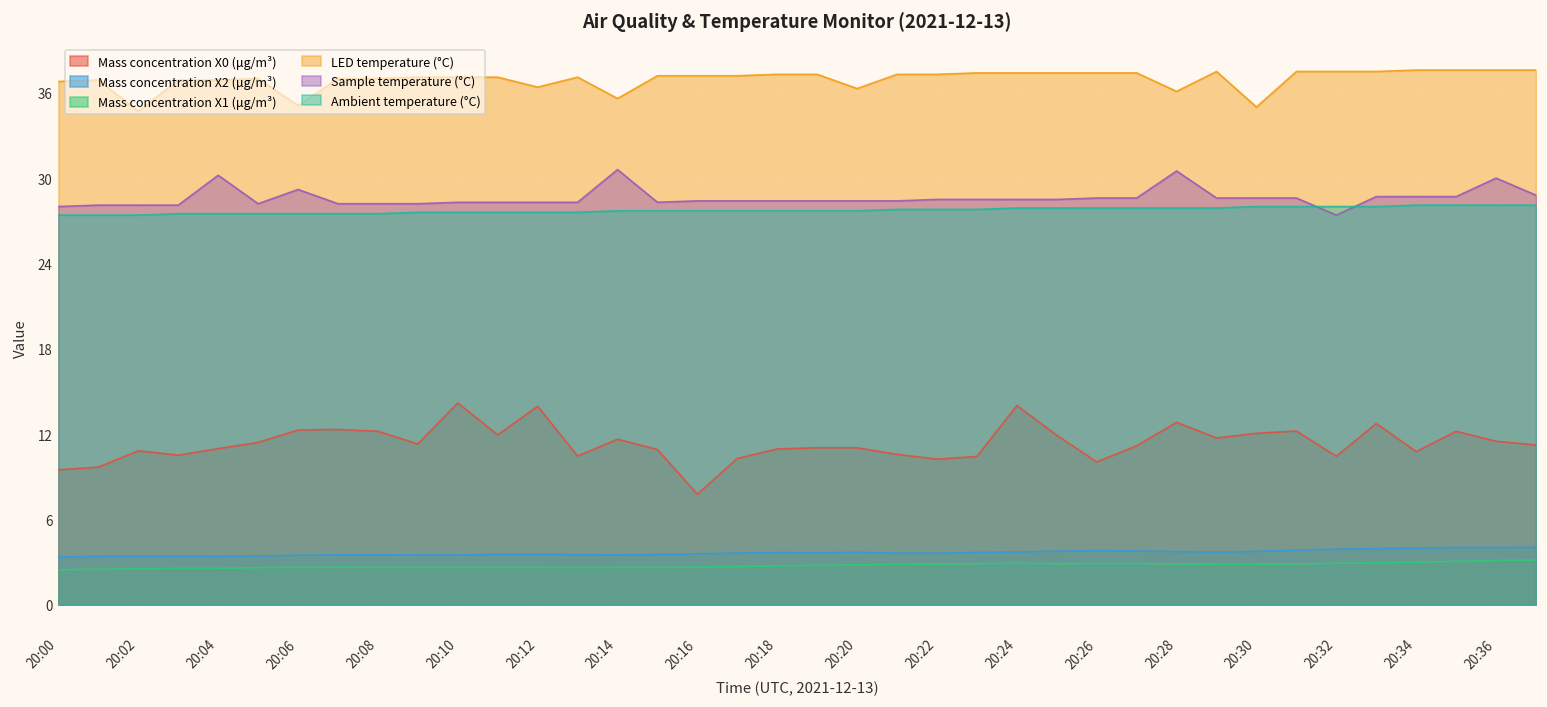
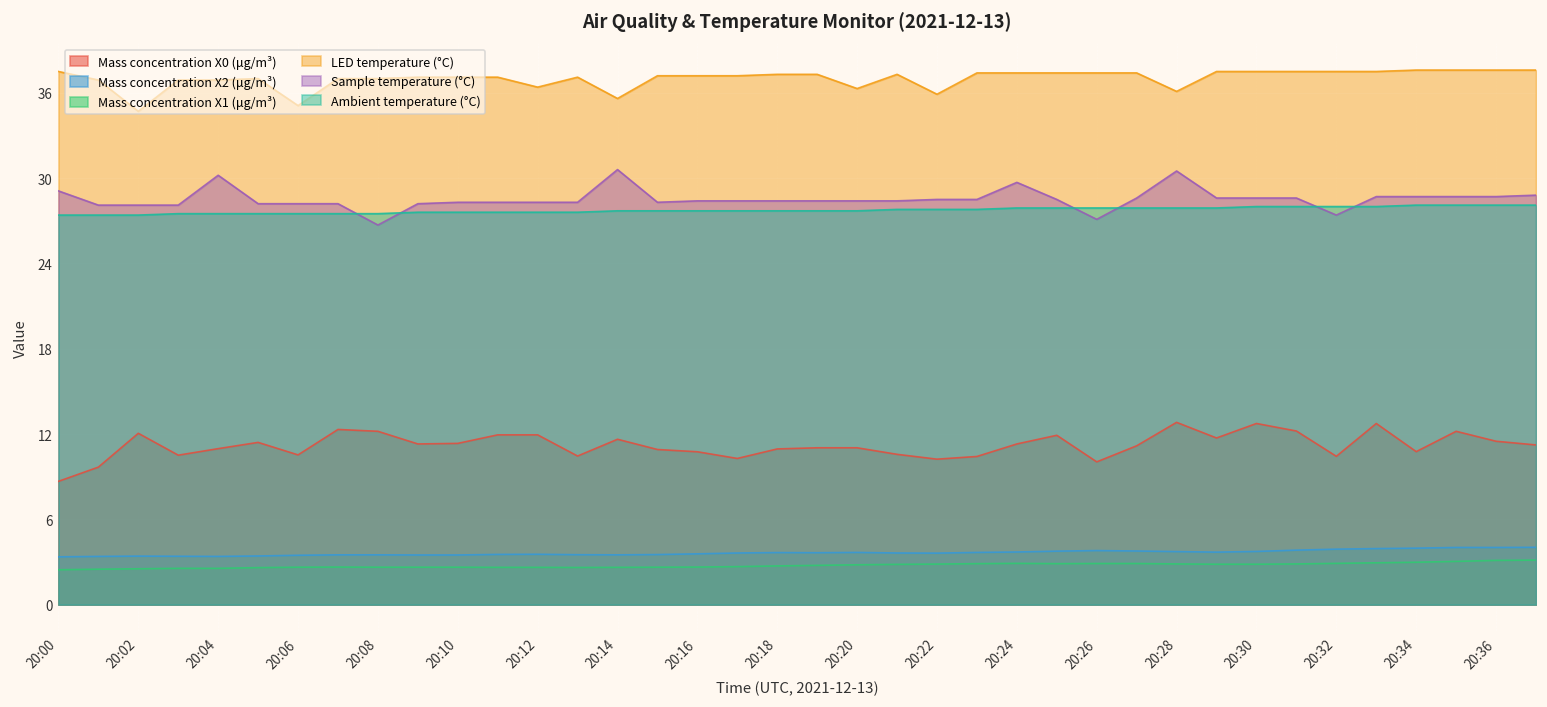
Mass concentration X0 (μg/m³), 20:00: 9.5 -> 8.7
LED temperature (°C), 20:00: 36.8 -> 37.5
Sample temperature (°C), 20:00: 28.0 -> 29.1
Mass concentration X0 (μg/m³), 20:02: 10.8 -> 12.1
Mass concentration X0 (μg/m³), 20:06: 12.3 -> 10.5
Sample temperature (°C), 20:06: 29.2 -> 28.2
Sample temperature (°C), 20:08: 28.2 -> 26.7
Mass concentration X0 (μg/m³), 20:10: 14.2 -> 11.3
Mass concentration X0 (μg/m³), 20:12: 14.0 -> 11.9
Mass concentration X0 (μg/m³), 20:16: 7.8 -> 10.8
LED temperature (°C), 20:22: 37.3 -> 35.9
Mass concentration X0 (μg/m³), 20:24: 14.0 -> 11.3
Sample temperature (°C), 20:24: 28.5 -> 29.7
Sample temperature (°C), 20:26: 28.6 -> 27.1
Mass concentration X0 (μg/m³), 20:30: 12.1 -> 12.7
LED temperature (°C), 20:30: 35.0 -> 37.5
Sample temperature (°C), 20:36: 30.0 -> 28.7
